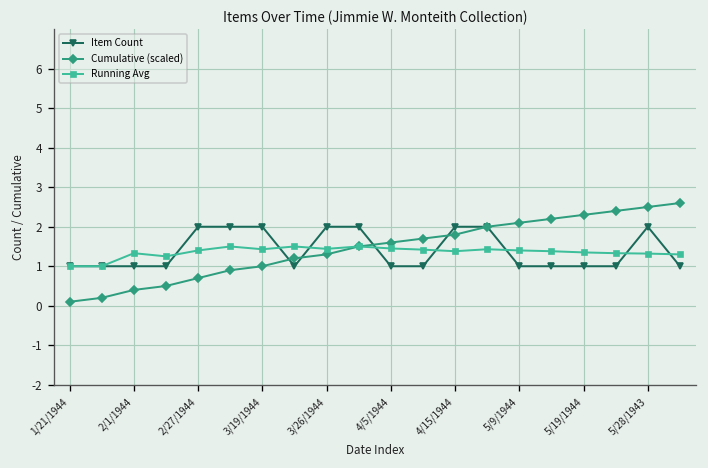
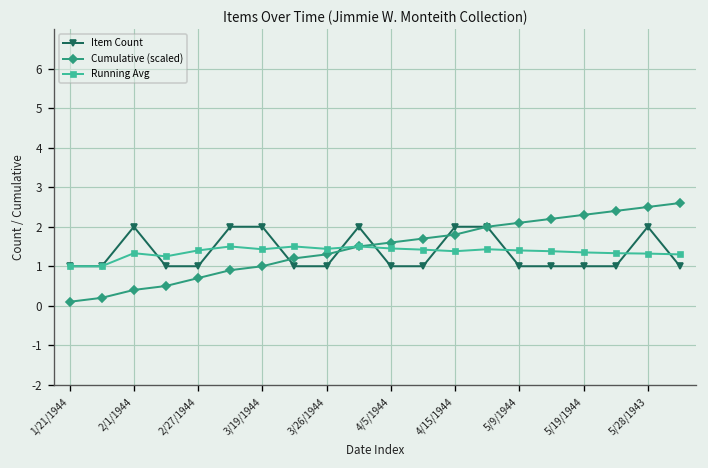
Item Count, 2/1/1944: 1 -> 2
Item Count, 2/27/1944: 2 -> 1
Item Count, 3/26/1944: 2 -> 1
